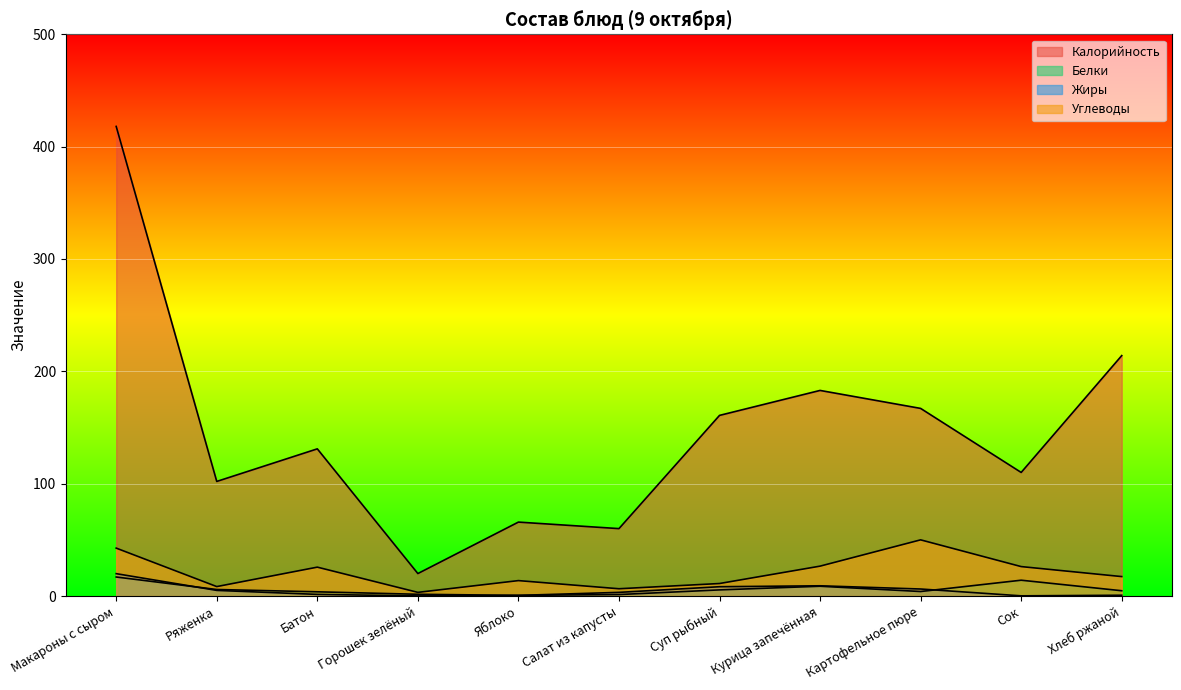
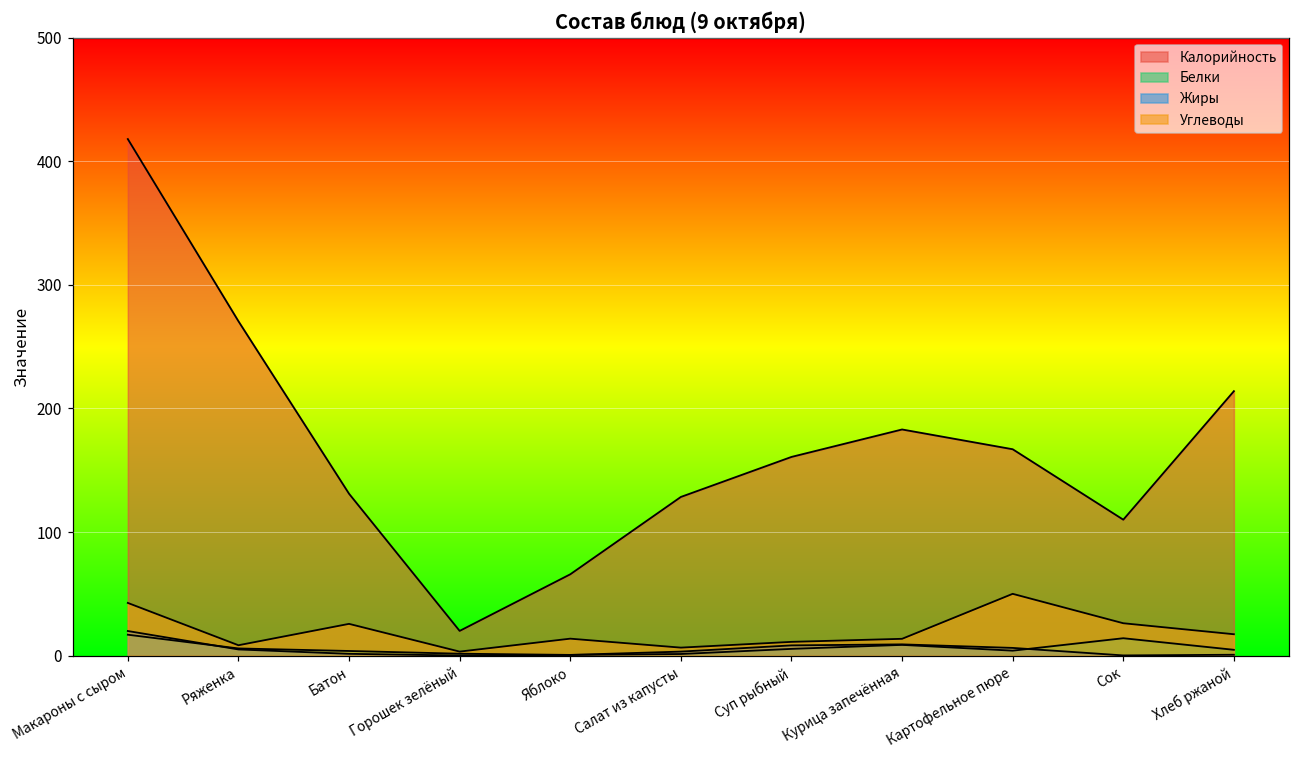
Калорийность, Ряженка: 102 -> 271
Калорийность, Салат из капусты: 60 -> 128
Углеводы, Курица запечённая: 27 -> 14
